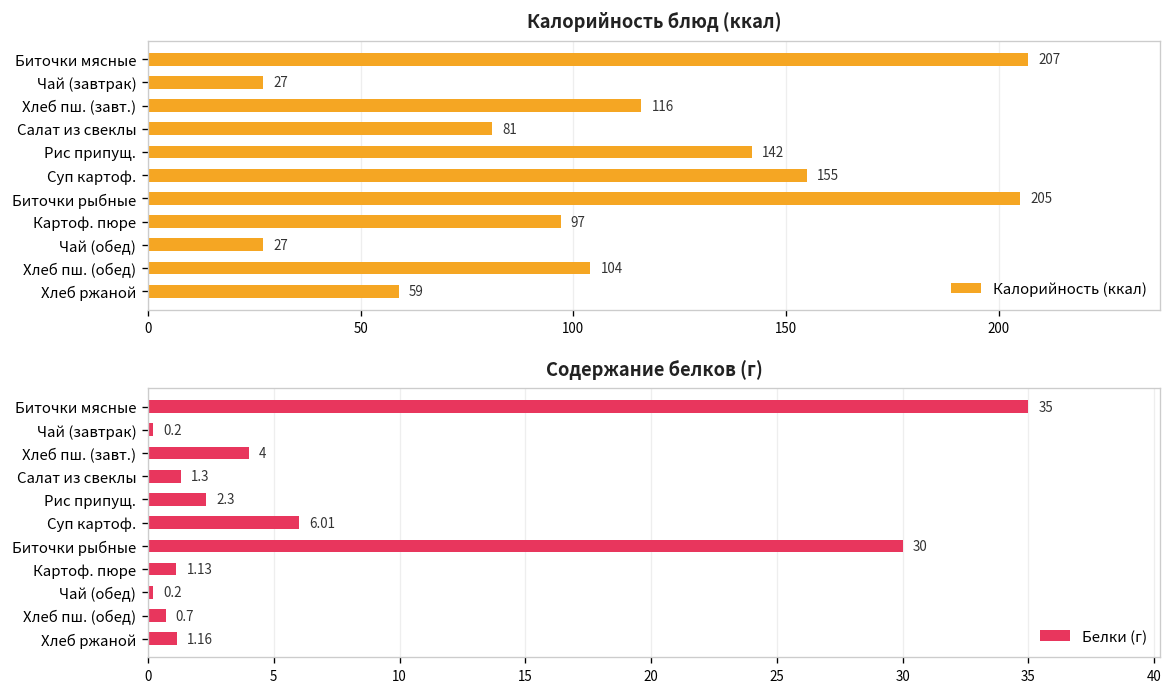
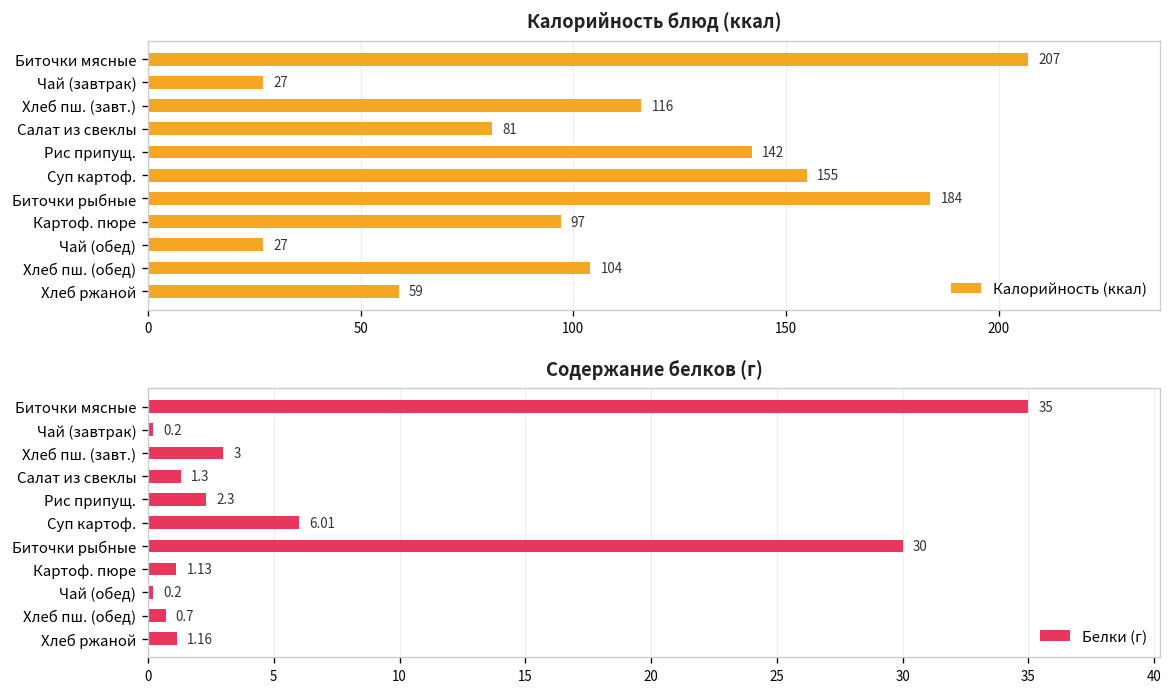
Калорийность блюд (ккал), Биточки рыбные: 205 -> 184
Содержание белков (г), Хлеб пш. (завт.): 4 -> 3
